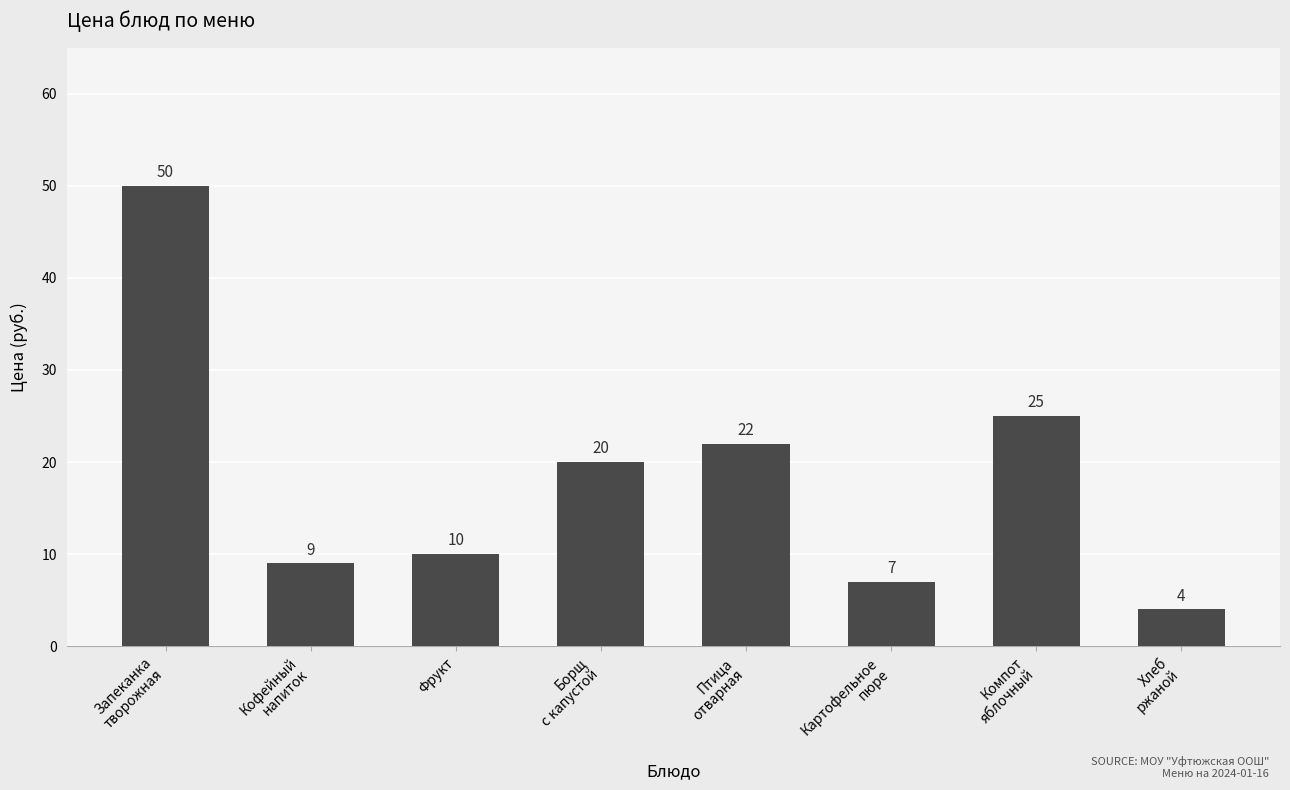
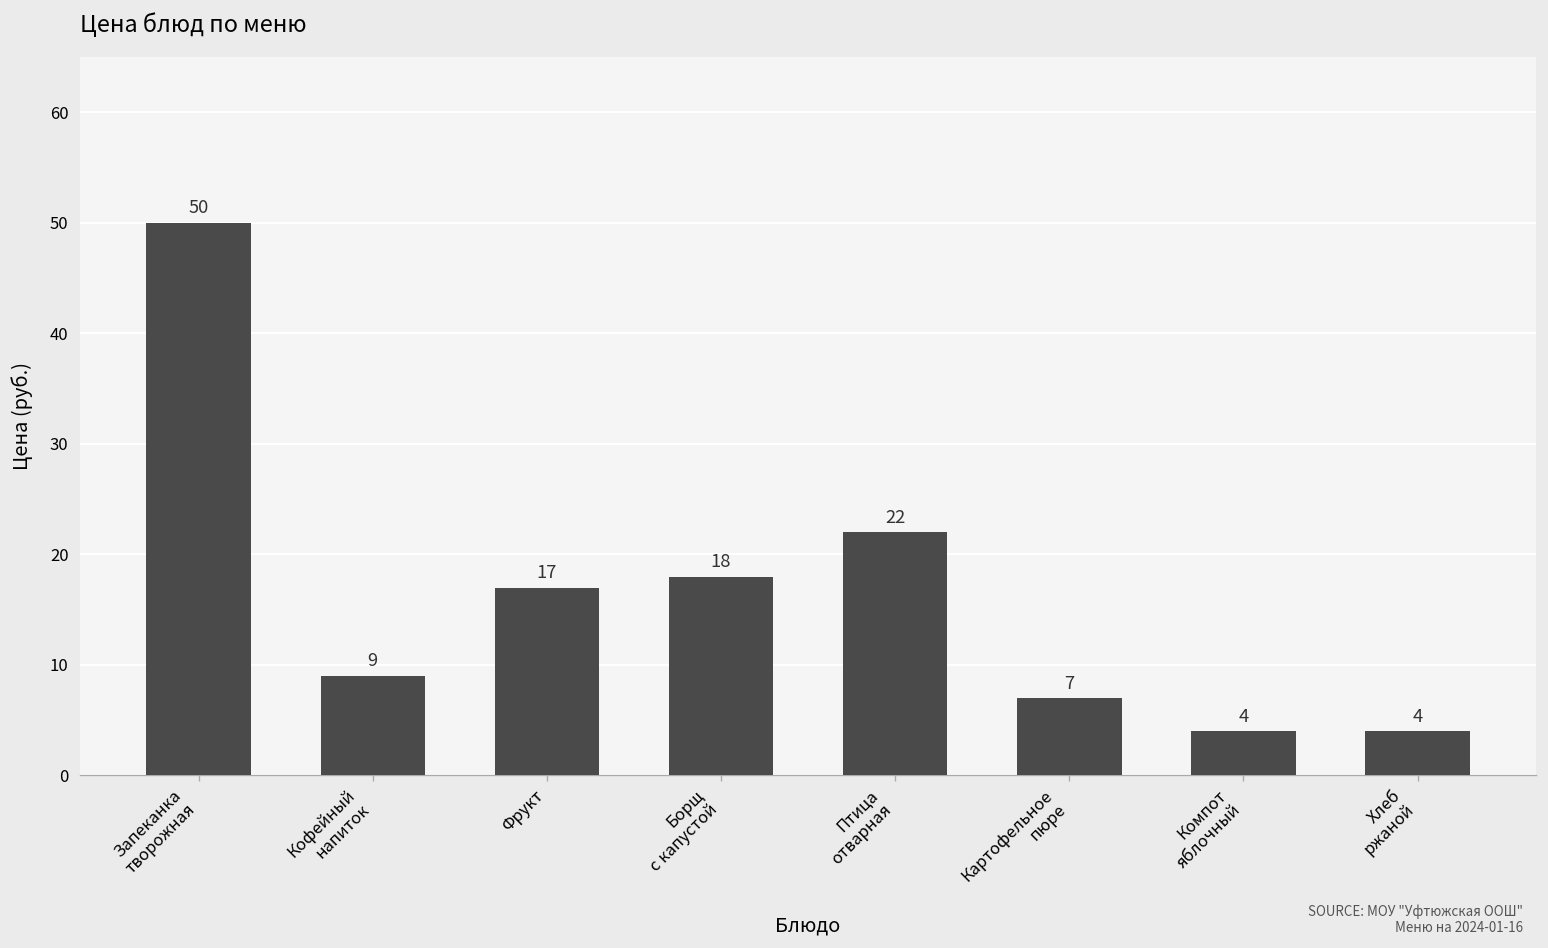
Фрукт: 10 -> 17
Борщ с капустой: 20 -> 18
Компот яблочный: 25 -> 4
